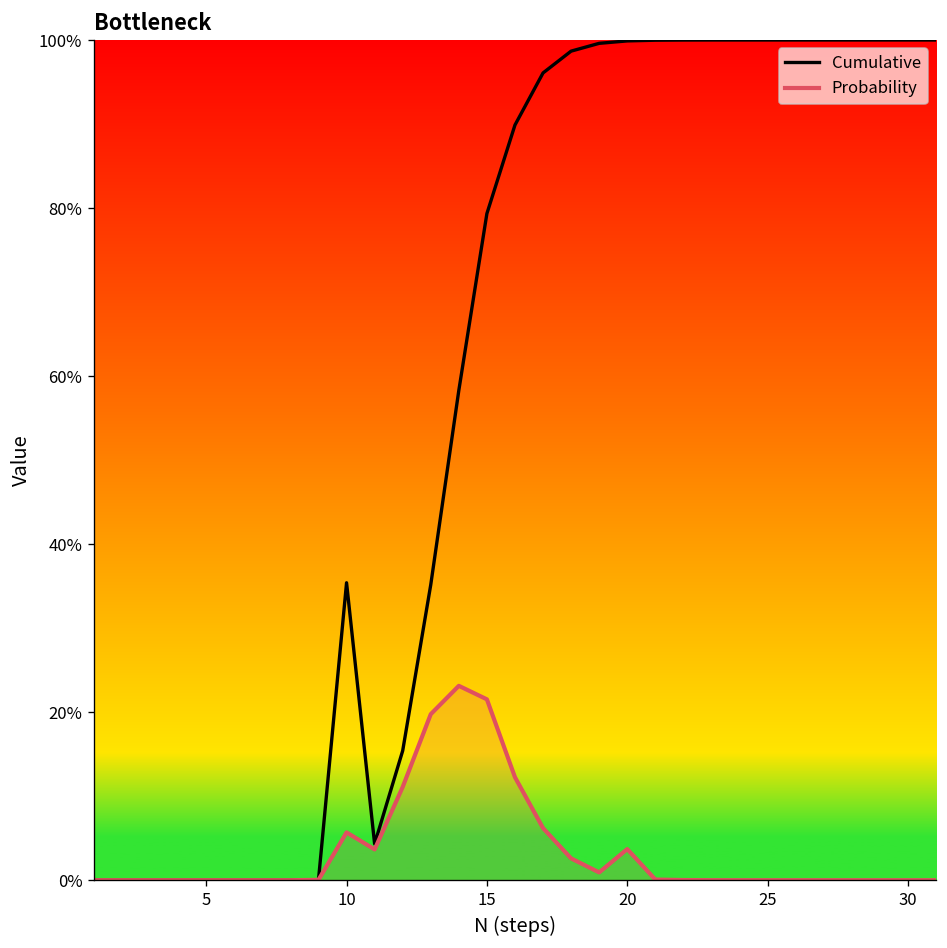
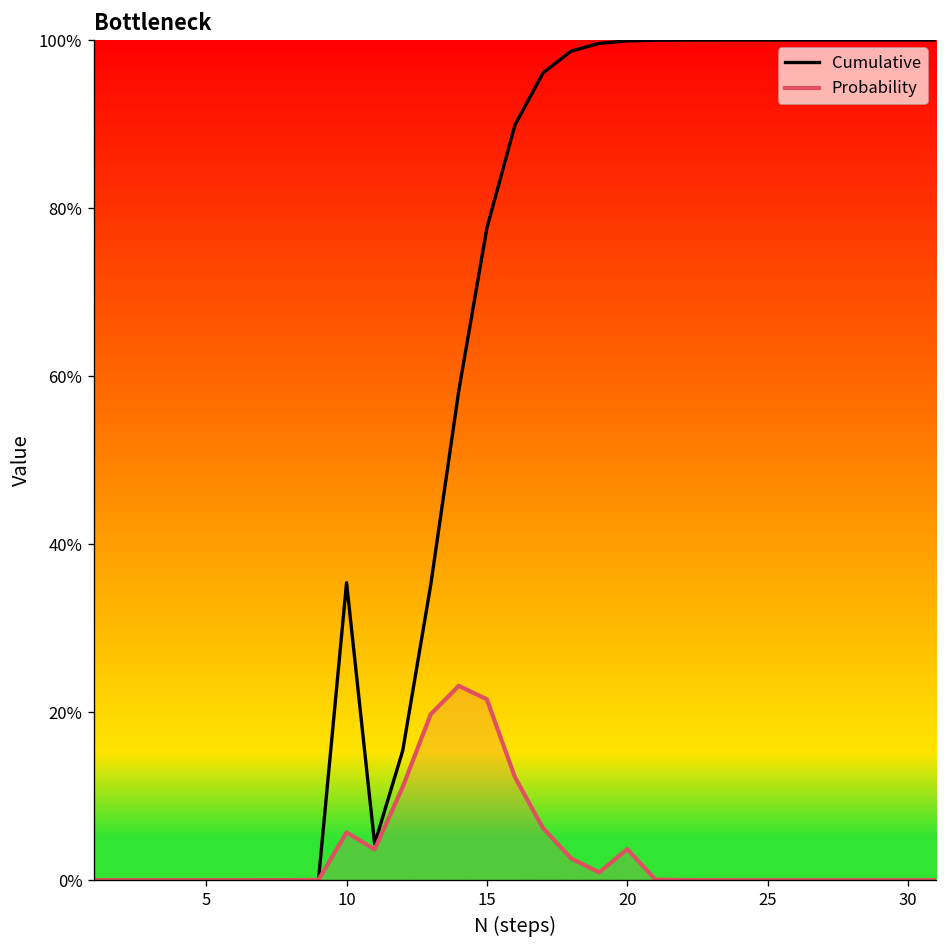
Cumulative, 15: 79% -> 78%
